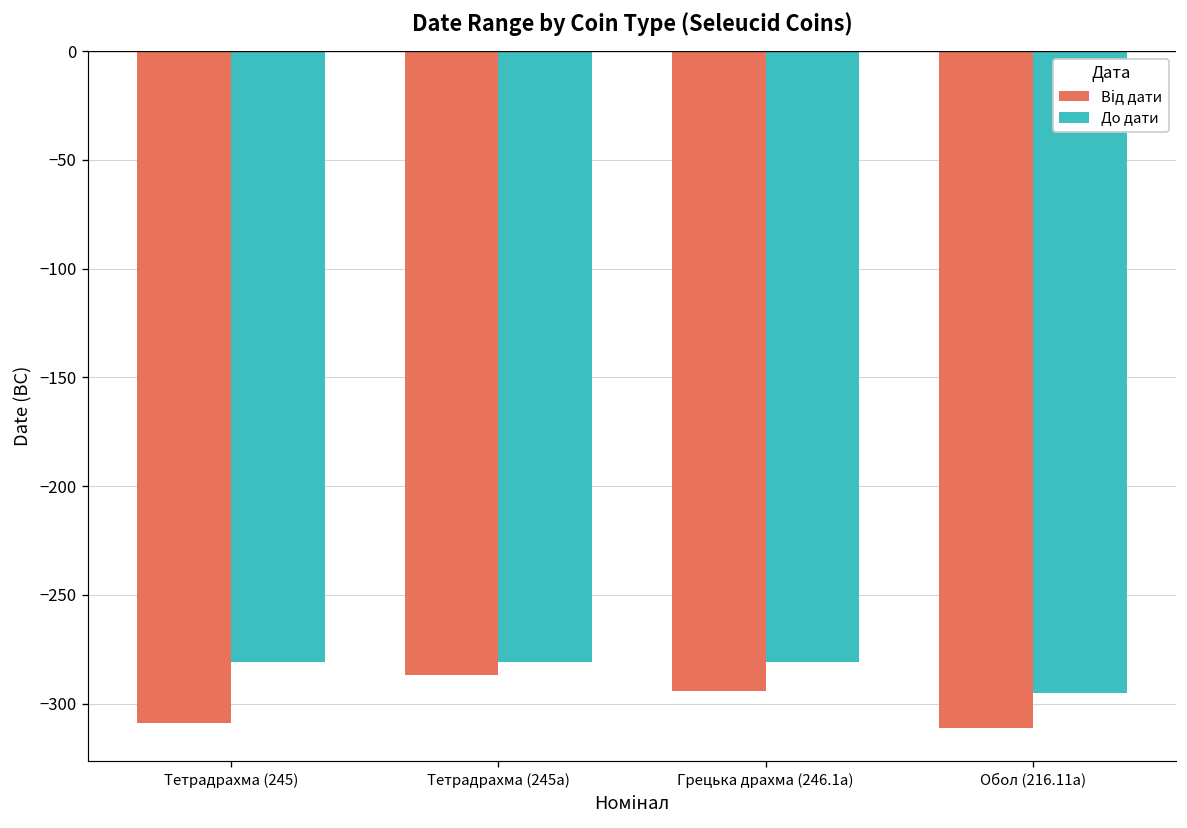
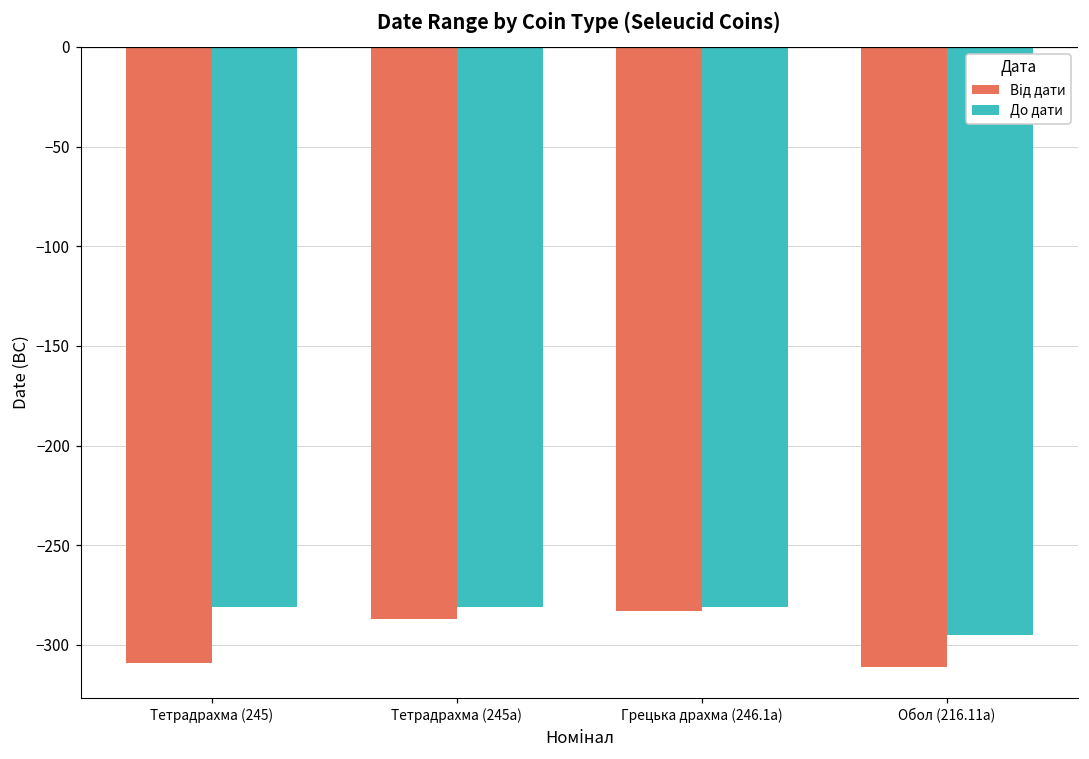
Від дати, Грецька драхма (246.1a): -294 -> -283
